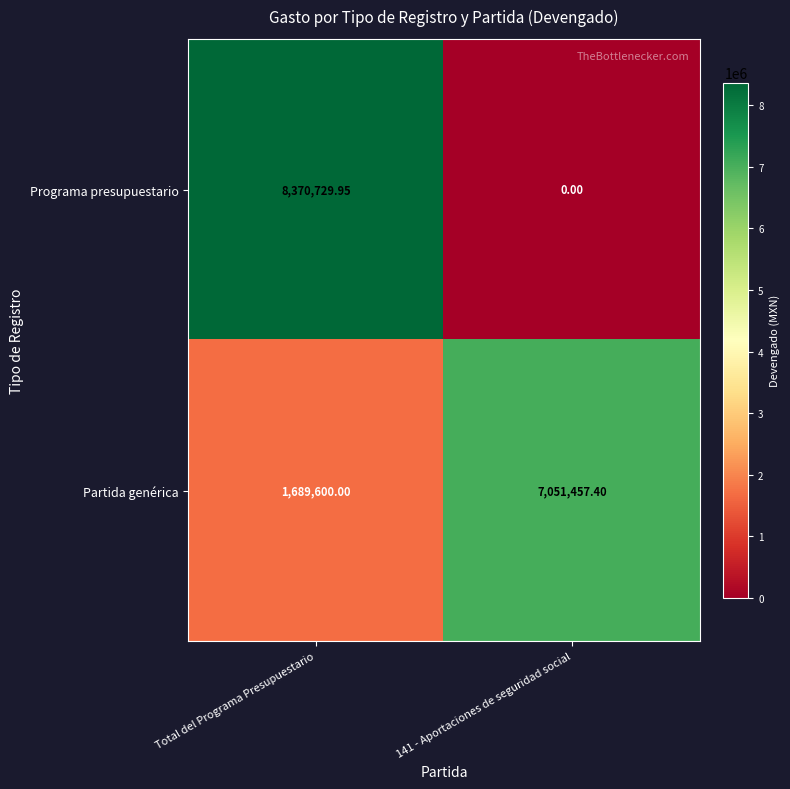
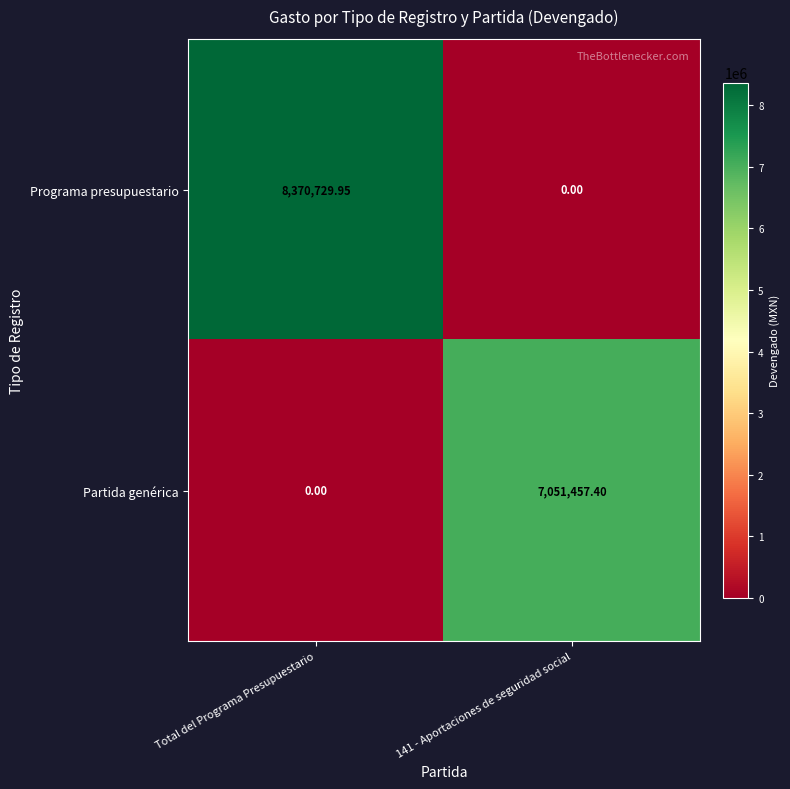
Partida genérica, Total del Programa Presupuestario: 1,689,600.00 -> 0.00
